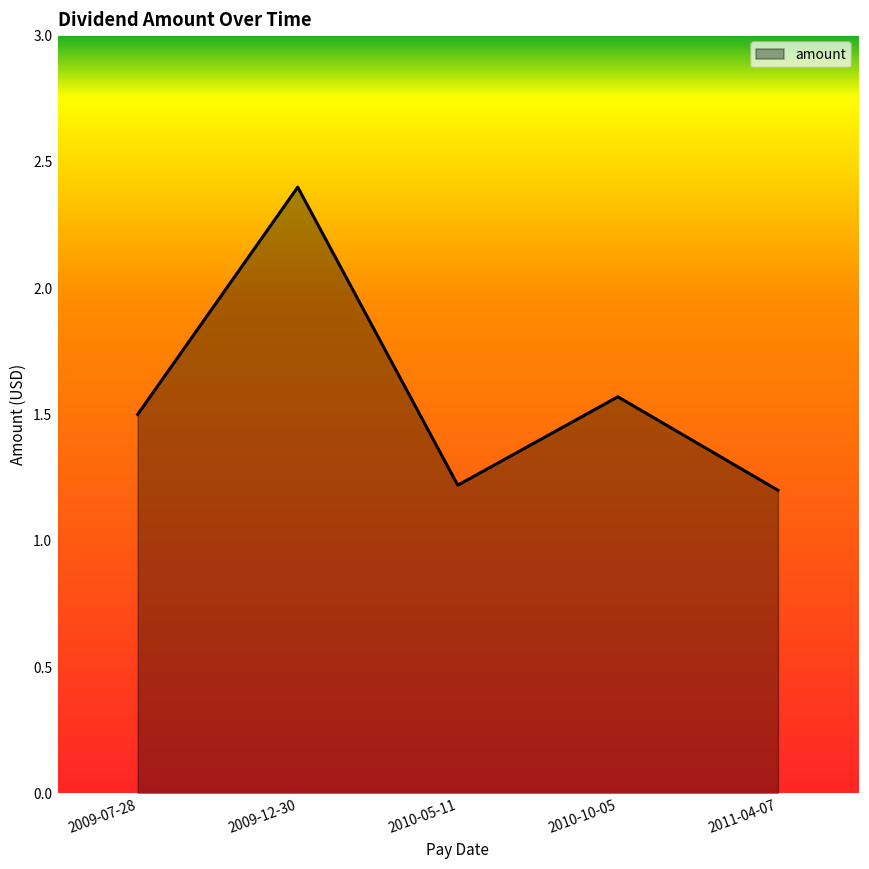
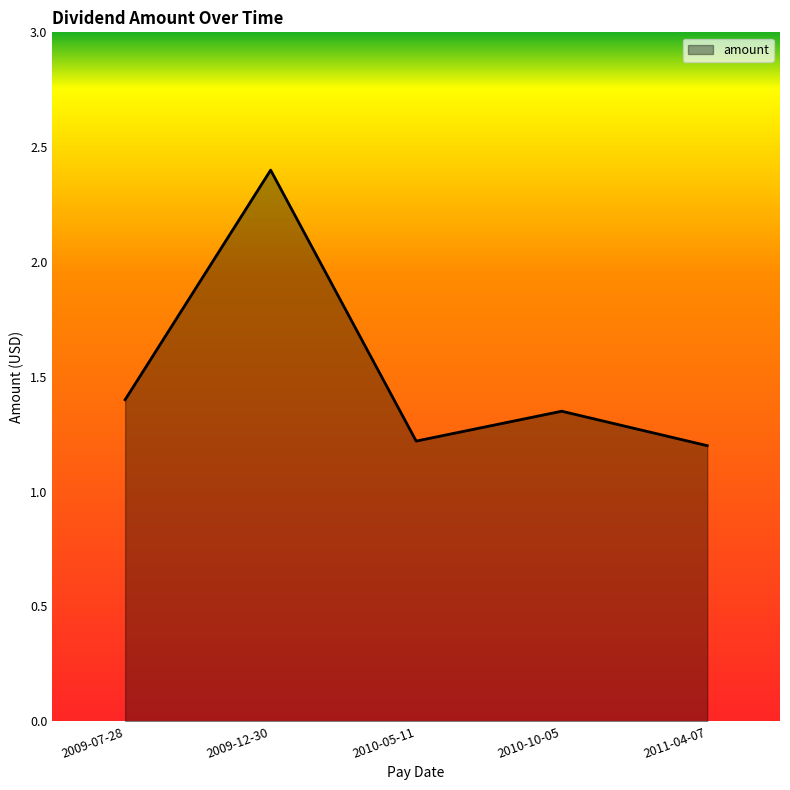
2009-07-28: 1.5 -> 1.4
2010-10-05: 1.57 -> 1.35
